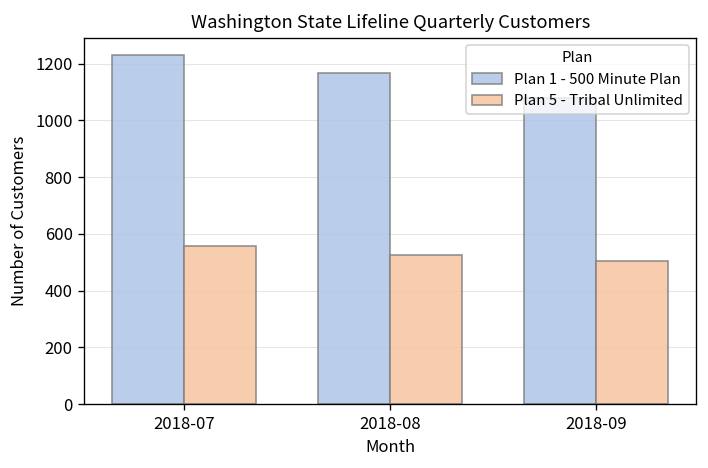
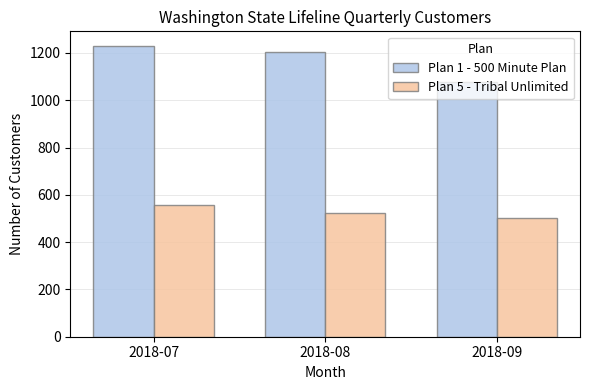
Plan 1 - 500 Minute Plan, 2018-08: 1170 -> 1200
